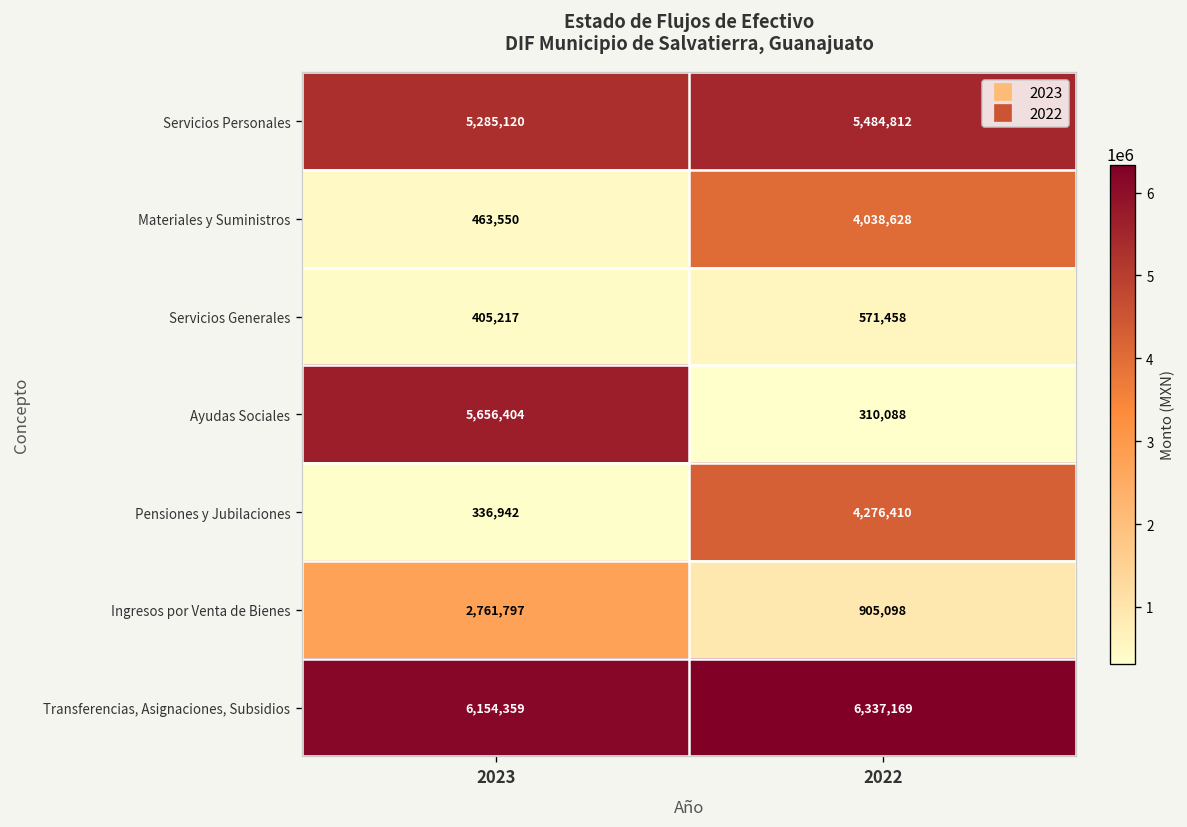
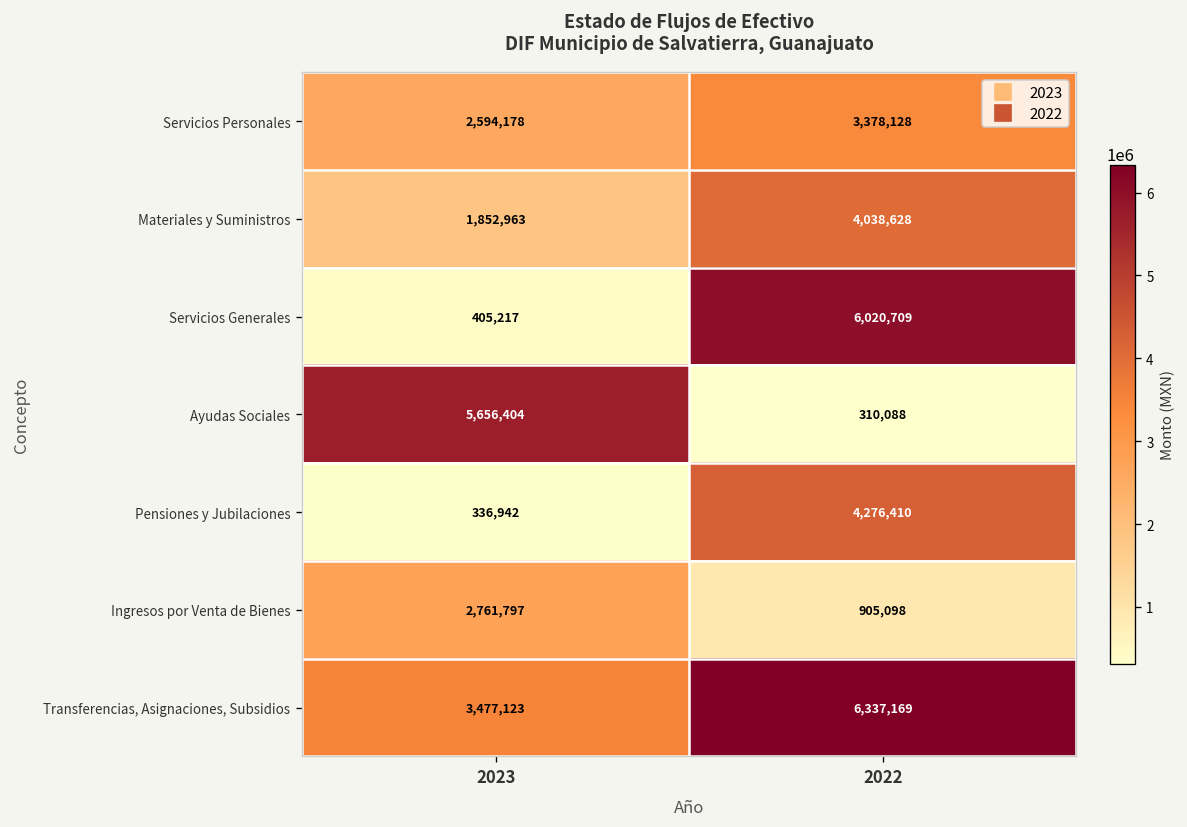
Servicios Personales, 2023: 5,285,120 -> 2,594,178
Servicios Personales, 2022: 5,484,812 -> 3,378,128
Materiales y Suministros, 2023: 463,550 -> 1,852,963
Servicios Generales, 2022: 571,458 -> 6,020,709
Transferencias, Asignaciones, Subsidios, 2023: 6,154,359 -> 3,477,123
